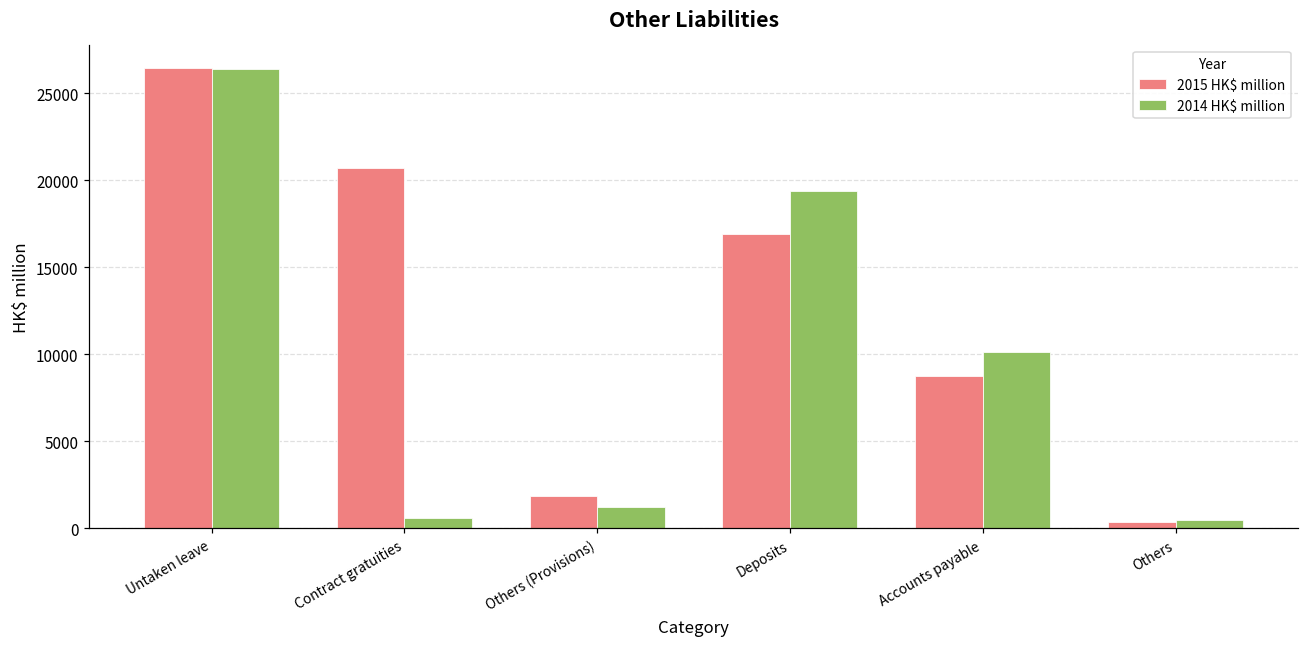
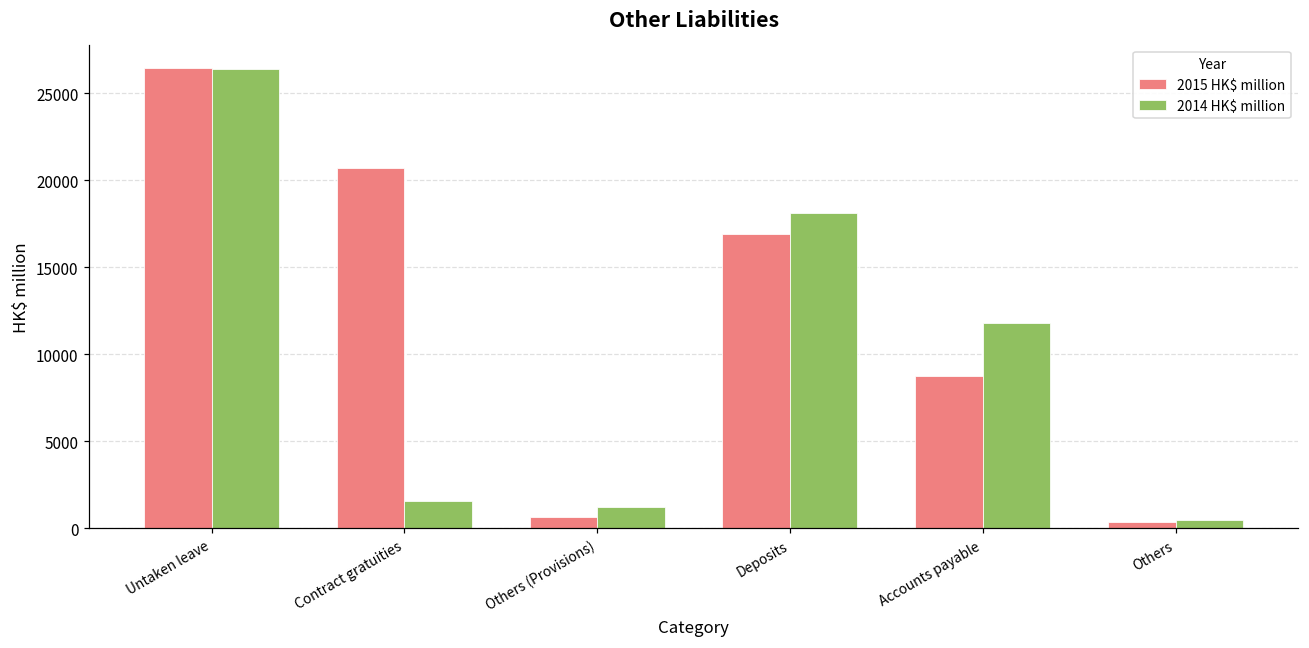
2014 HK$ million, Contract gratuities: 600 -> 1600
2015 HK$ million, Others (Provisions): 1900 -> 600
2014 HK$ million, Deposits: 19400 -> 18100
2014 HK$ million, Accounts payable: 10100 -> 11800
